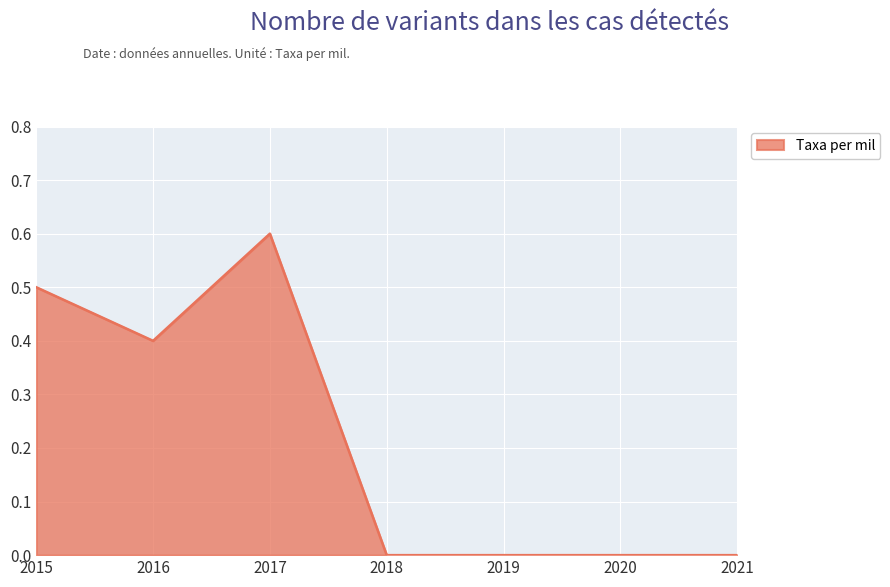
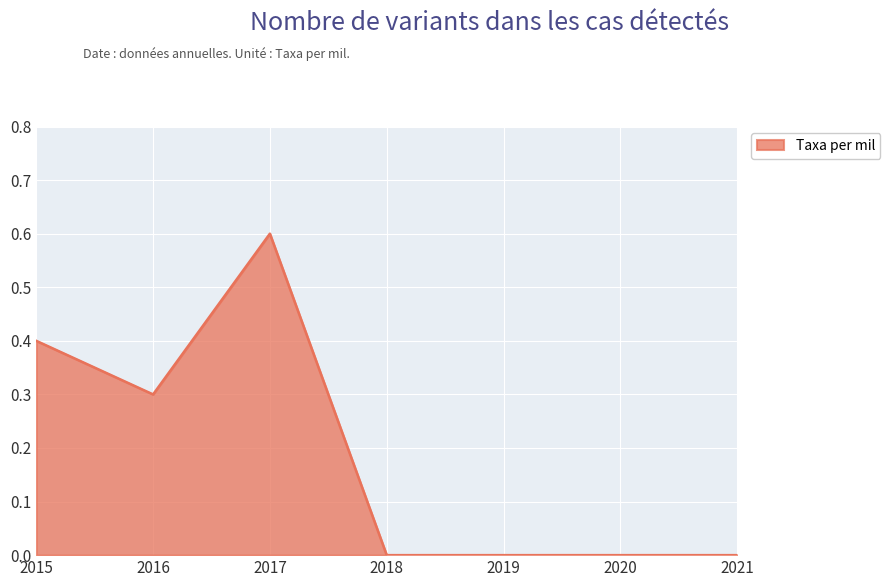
2015: 0.5 -> 0.4
2016: 0.4 -> 0.3
